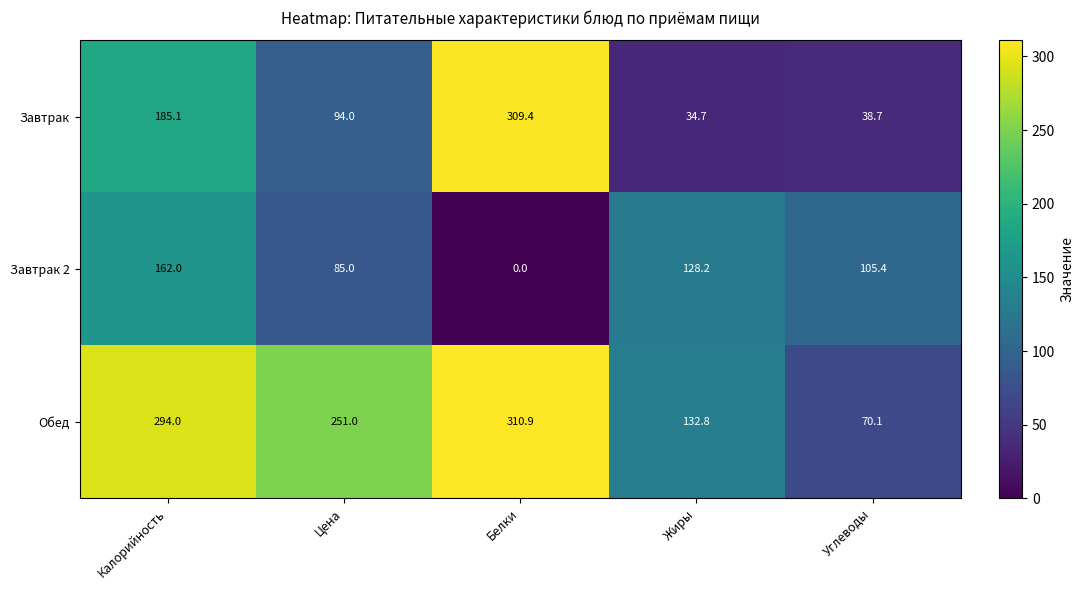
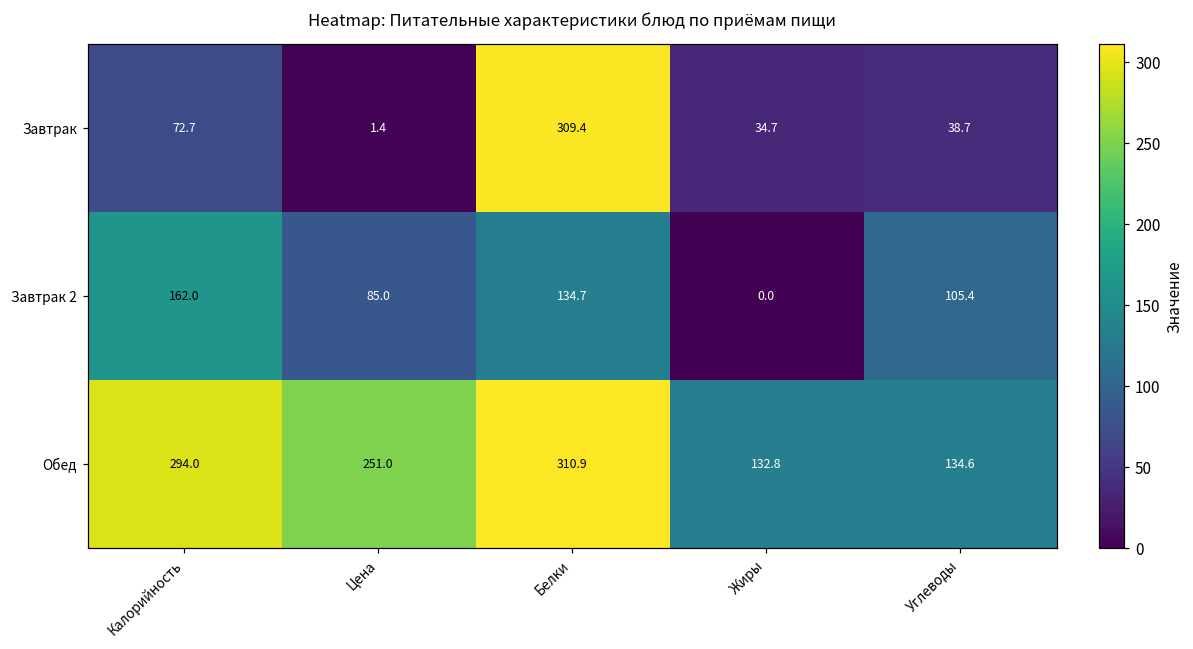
Завтрак, Калорийность: 185.1 -> 72.7
Завтрак, Цена: 94.0 -> 1.4
Завтрак 2, Белки: 0.0 -> 134.7
Завтрак 2, Жиры: 128.2 -> 0.0
Обед, Углеводы: 70.1 -> 134.6
